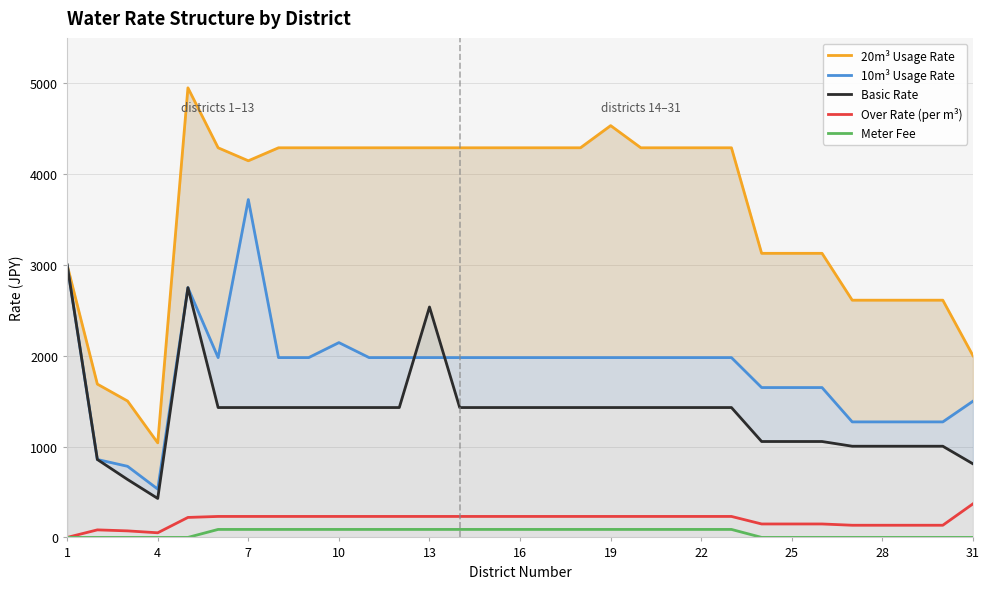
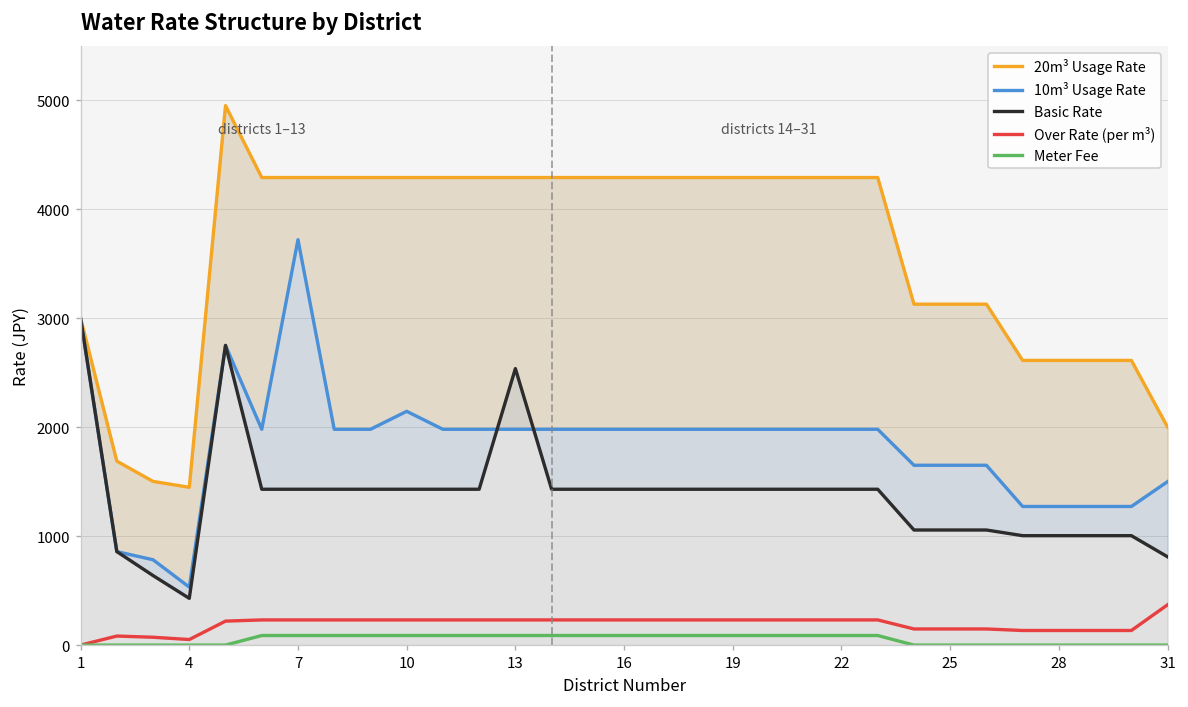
20m³ Usage Rate, 4: 1000 -> 1400
20m³ Usage Rate, 7: 4100 -> 4300
20m³ Usage Rate, 19: 4500 -> 4300
